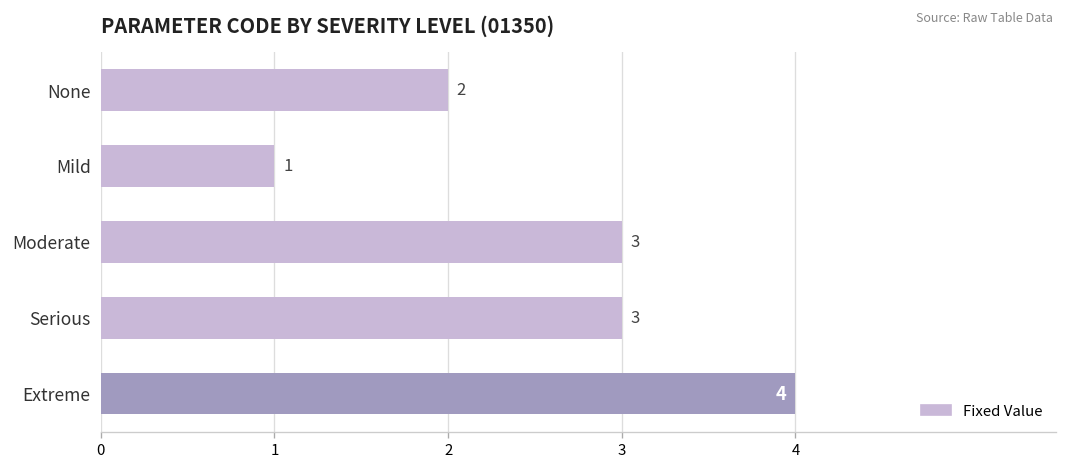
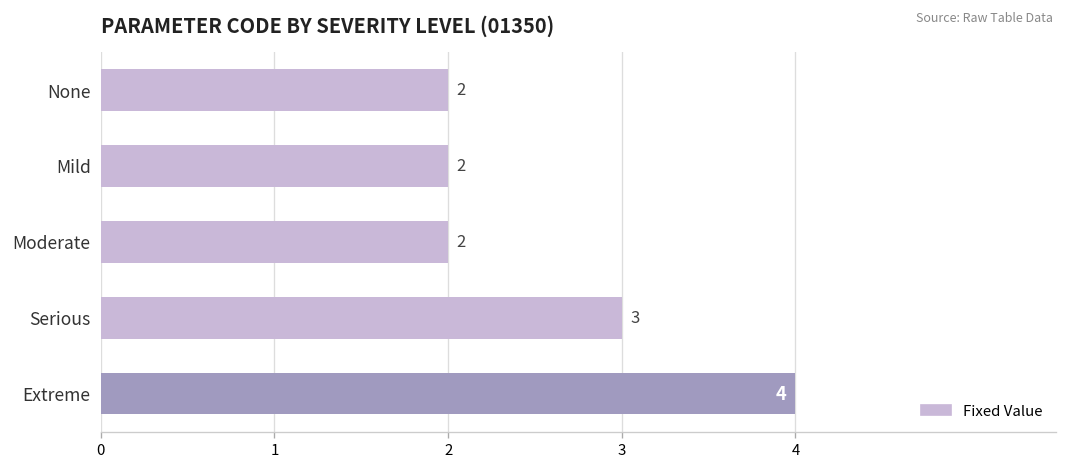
Mild: 1 -> 2
Moderate: 3 -> 2
